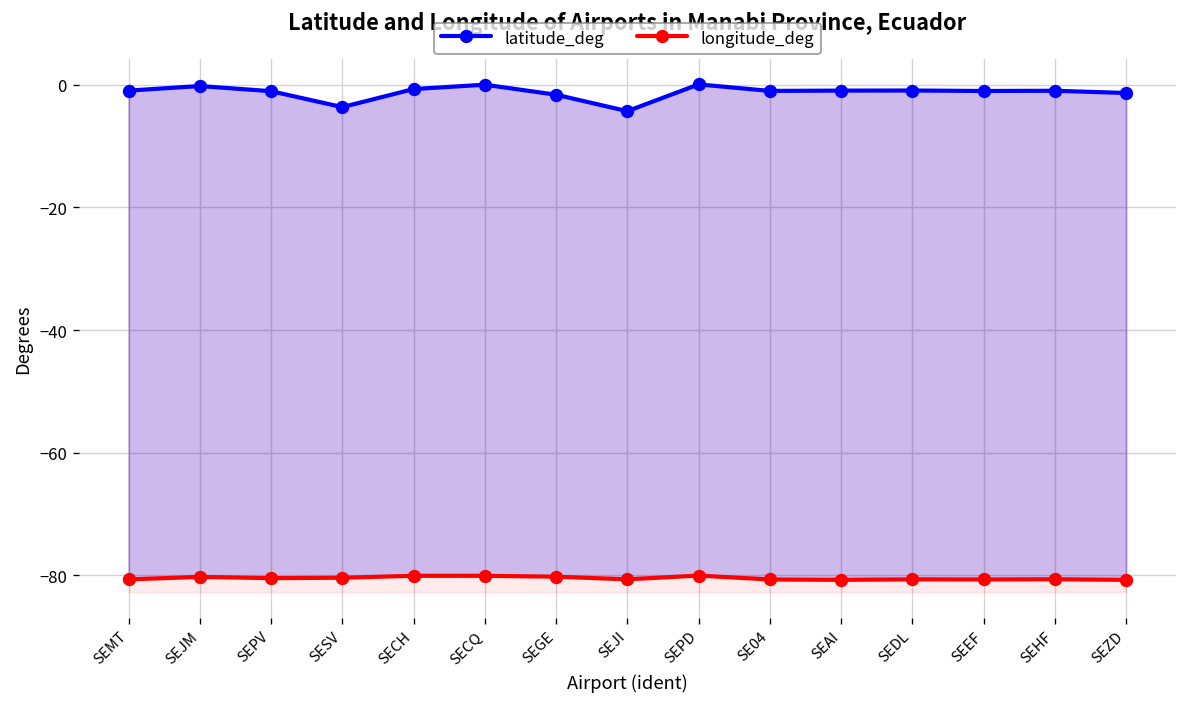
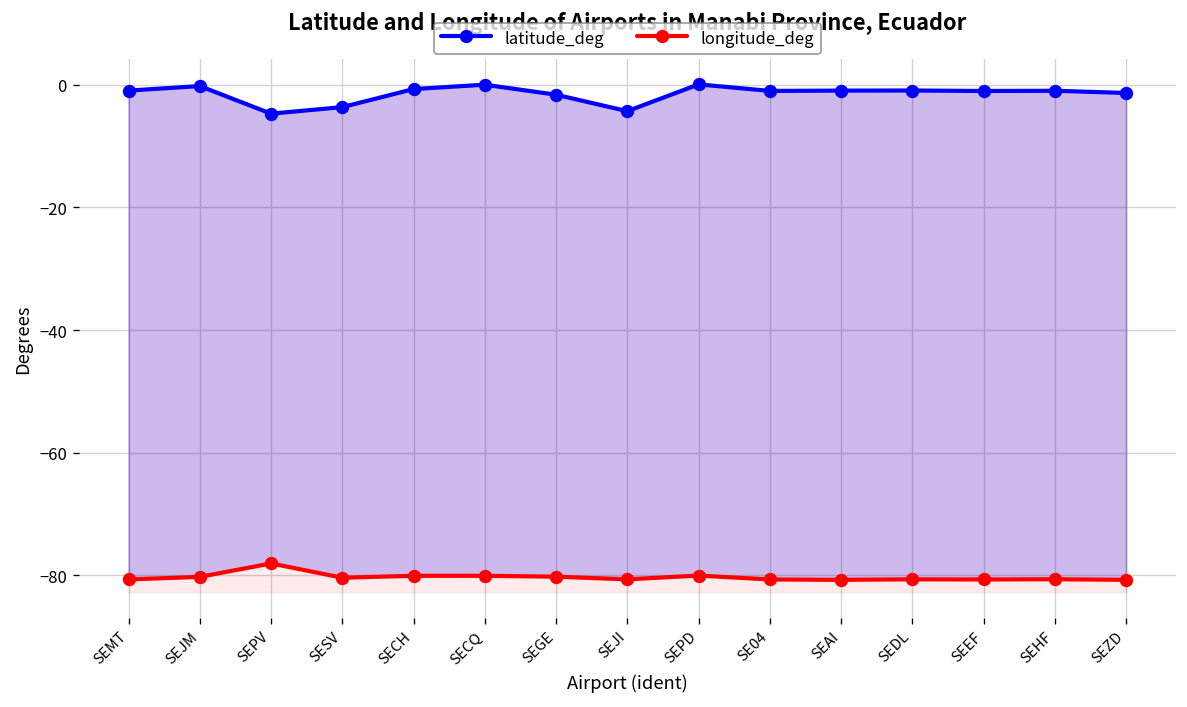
latitude_deg, SEPV: -1 -> -5
longitude_deg, SEPV: -80 -> -78
